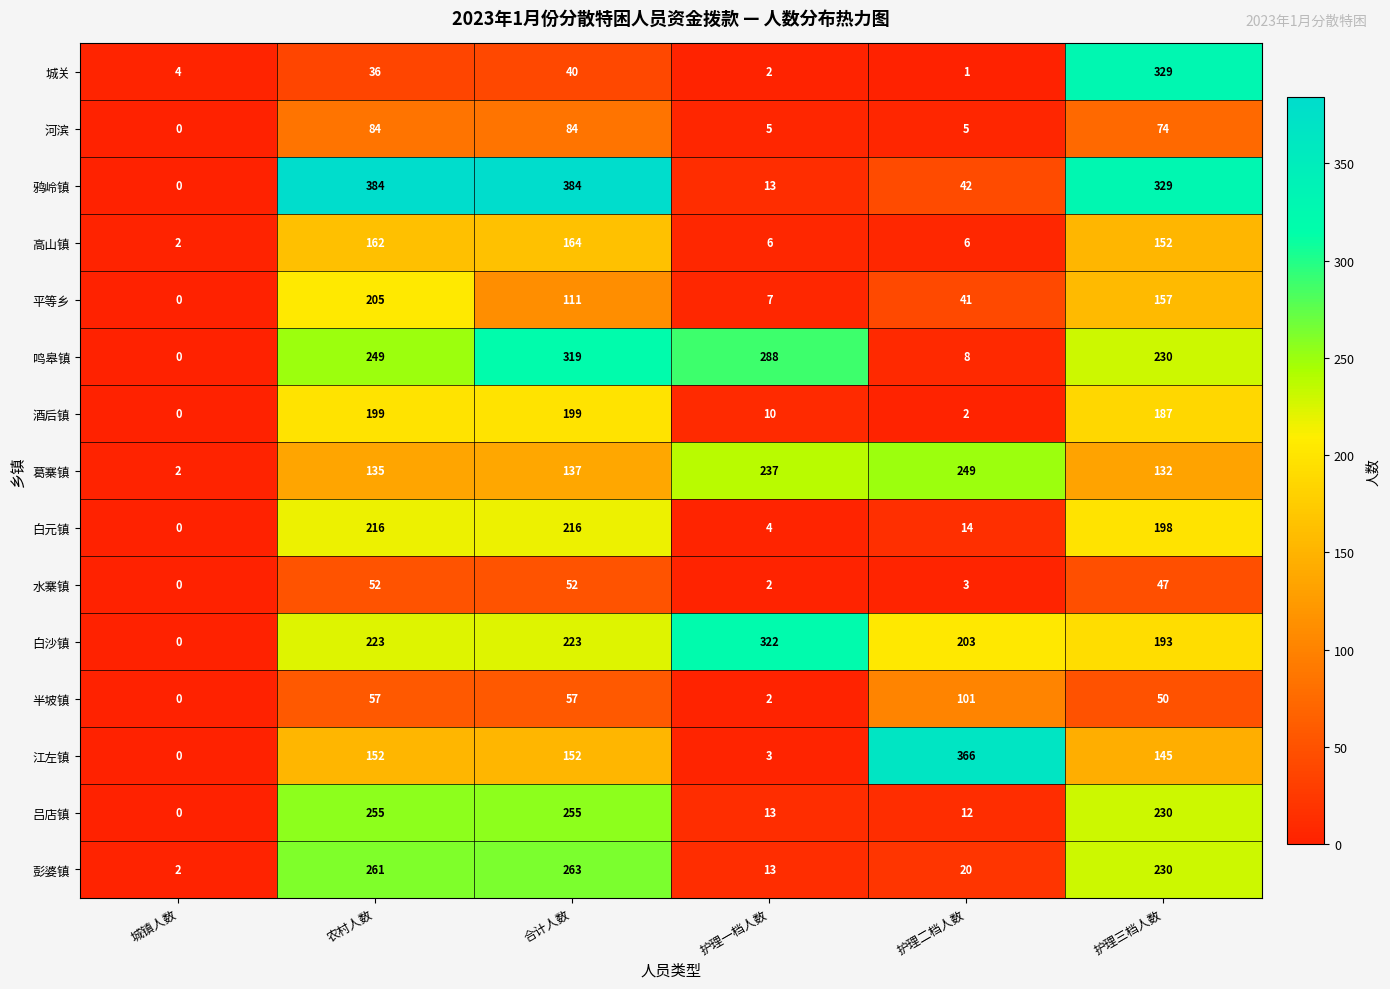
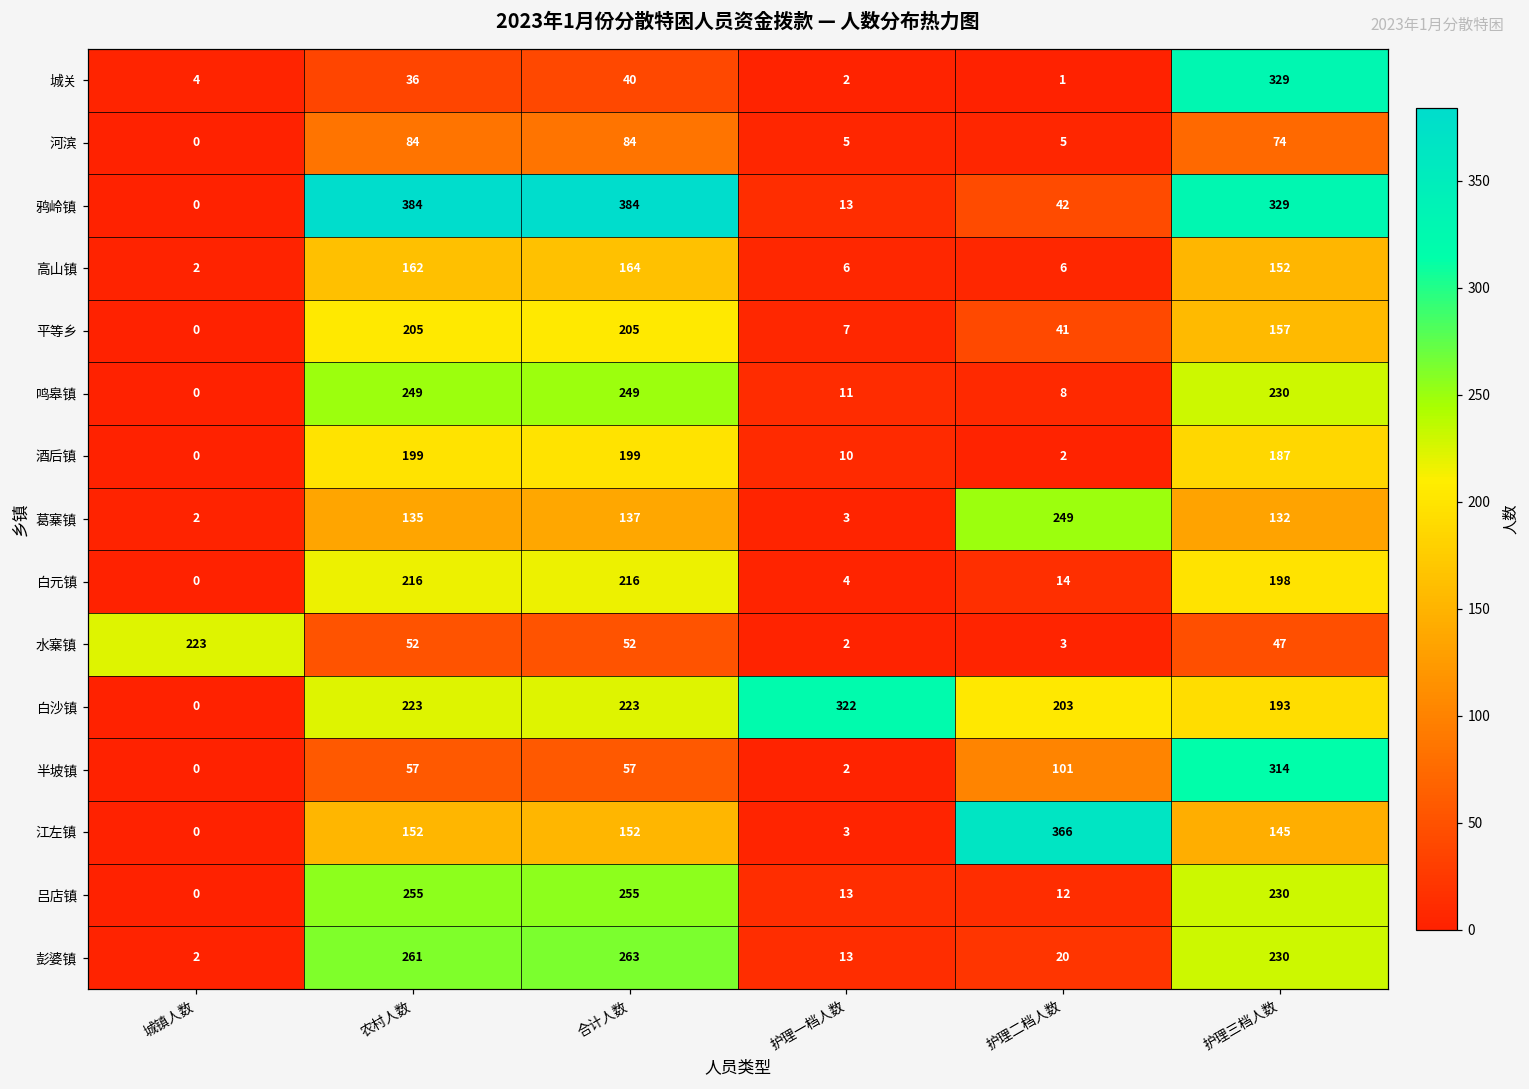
平等乡, 合计人数: 111 -> 205
鸣皋镇, 合计人数: 319 -> 249
鸣皋镇, 护理一档人数: 288 -> 11
葛寨镇, 护理一档人数: 237 -> 3
水寨镇, 城镇人数: 0 -> 223
半坡镇, 护理三档人数: 50 -> 314
